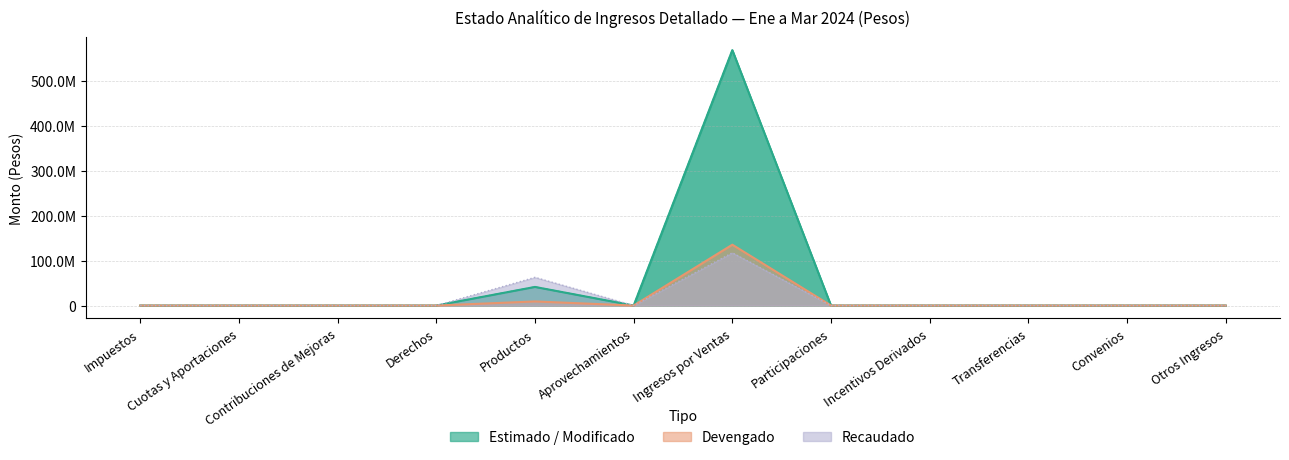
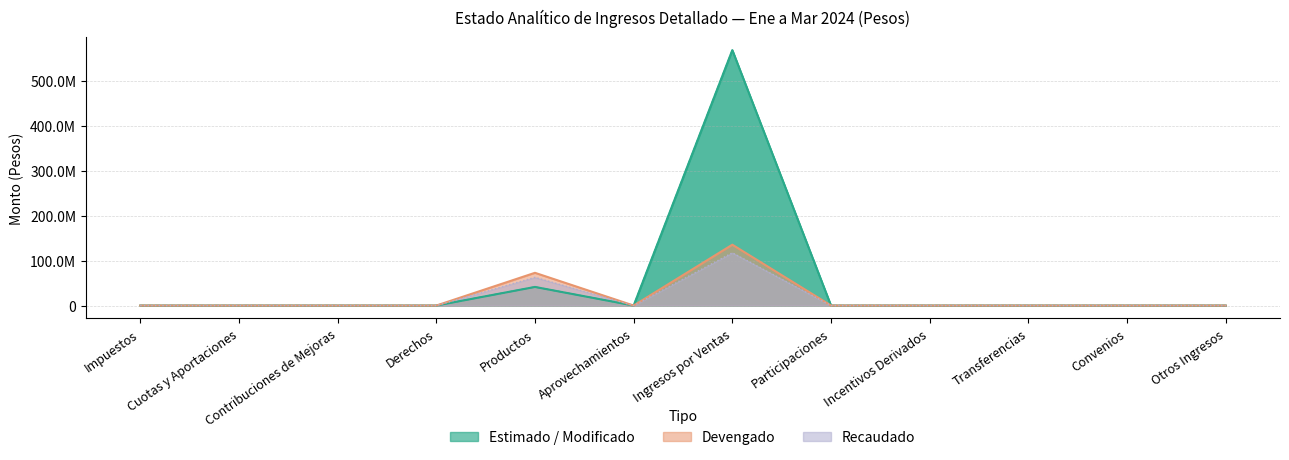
Devengado, Productos: 10000000 -> 70000000
